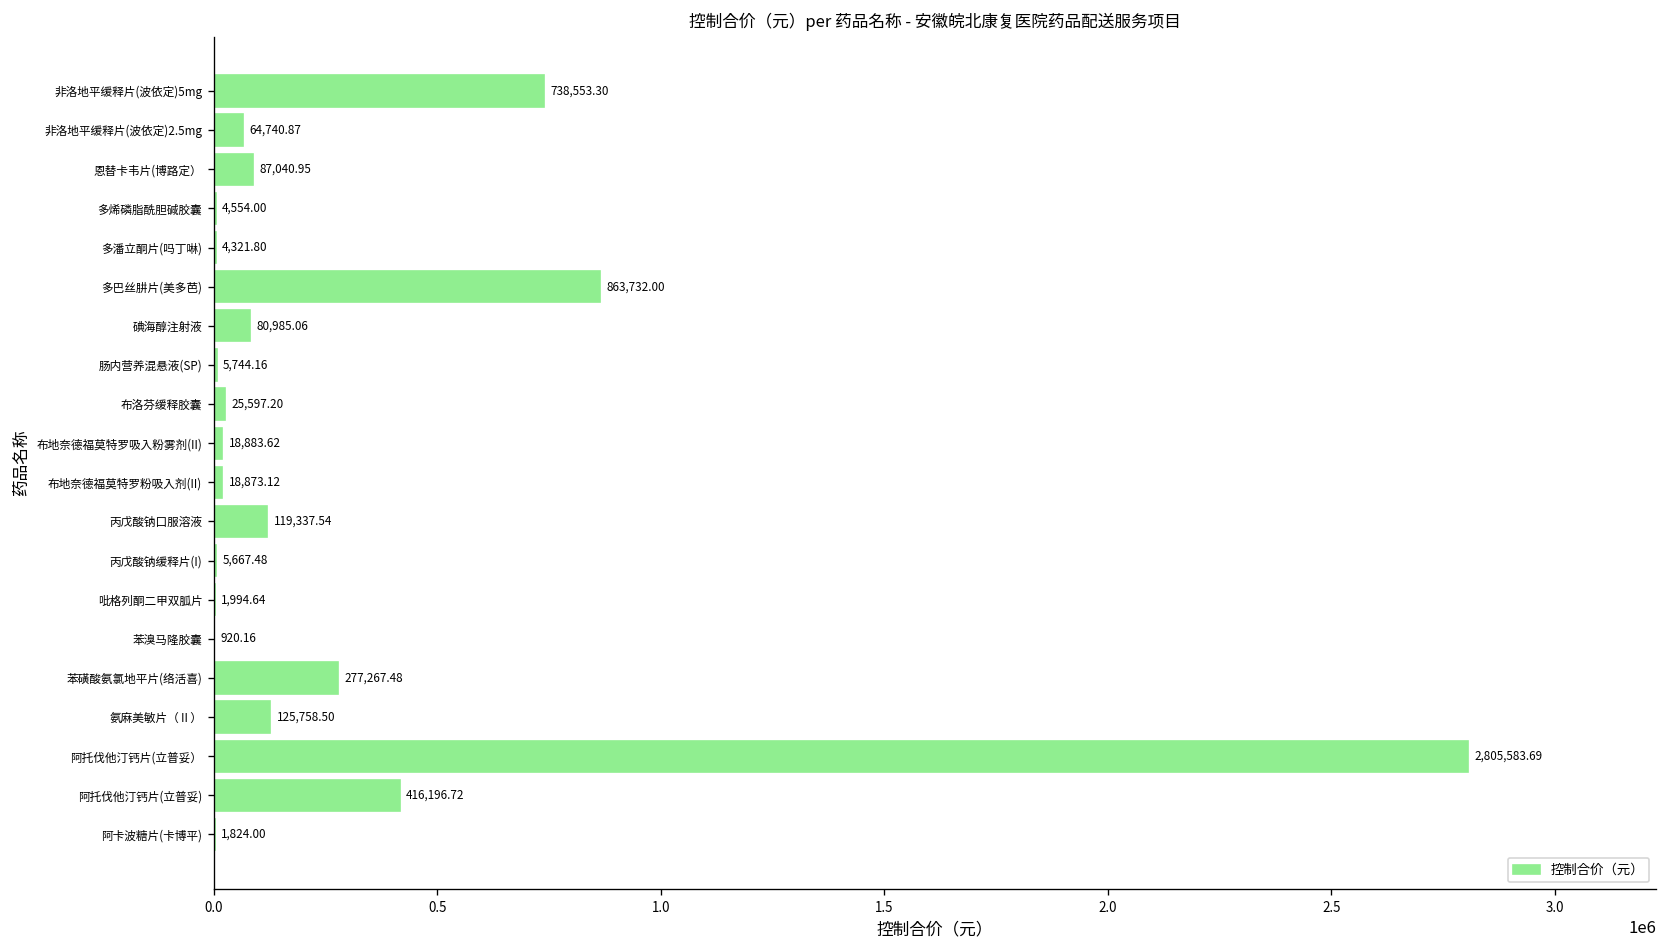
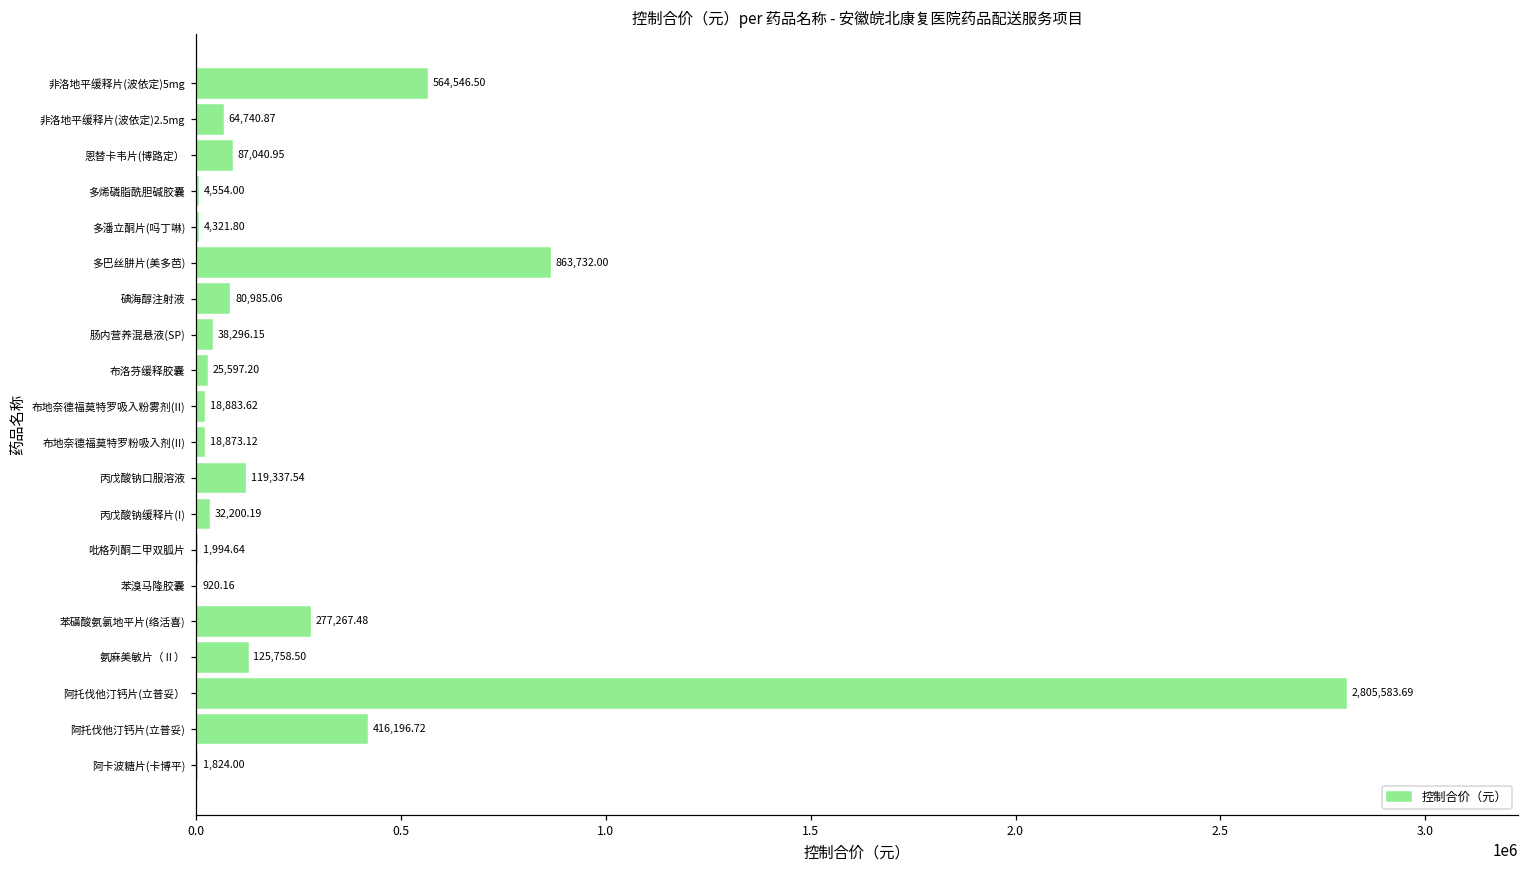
非洛地平缓释片(波依定)5mg: 738,553.30 -> 564,546.50
肠内营养混悬液(SP): 5,744.16 -> 38,296.15
丙戊酸钠缓释片(I): 5,667.48 -> 32,200.19
